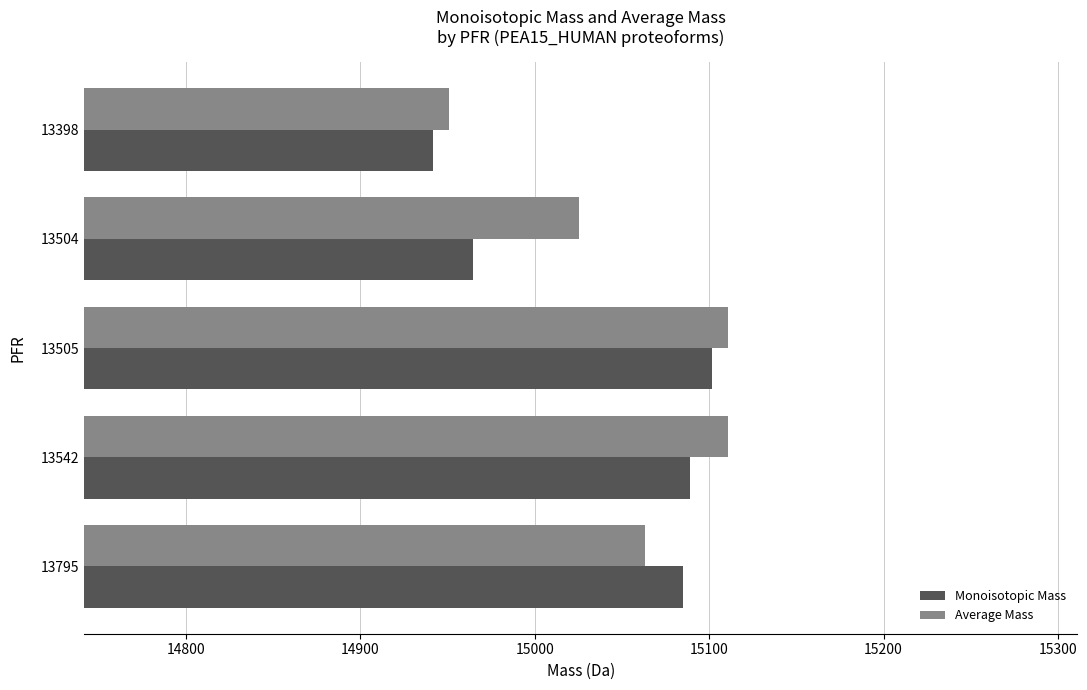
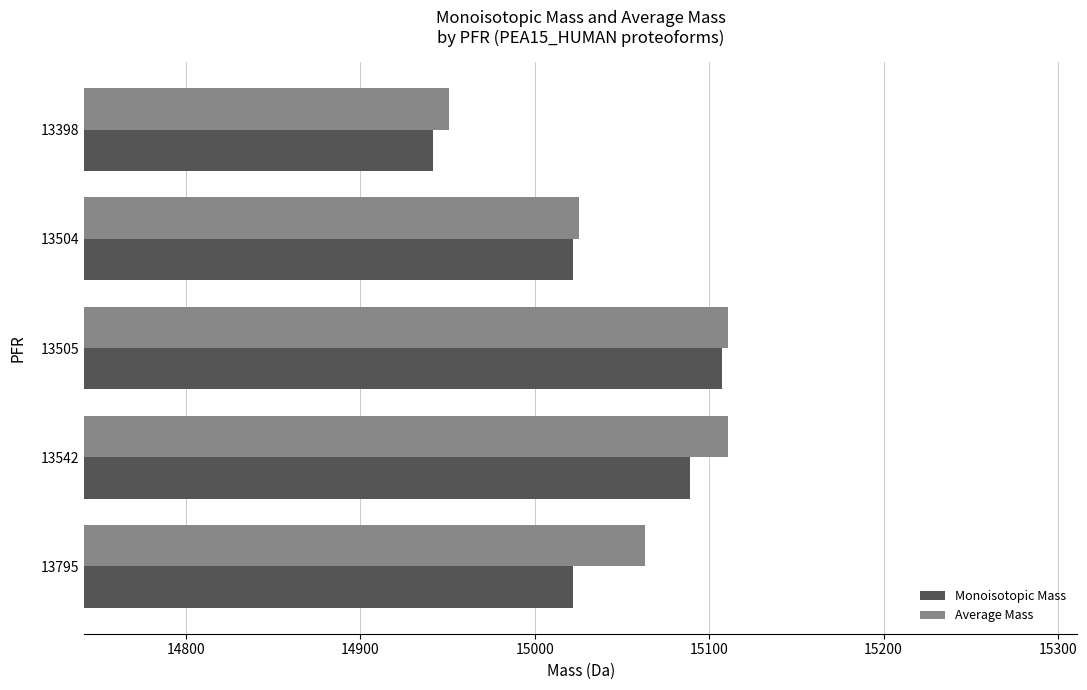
Monoisotopic Mass, 13504: 14965 -> 15022
Monoisotopic Mass, 13505: 15102 -> 15107
Monoisotopic Mass, 13795: 15085 -> 15022
